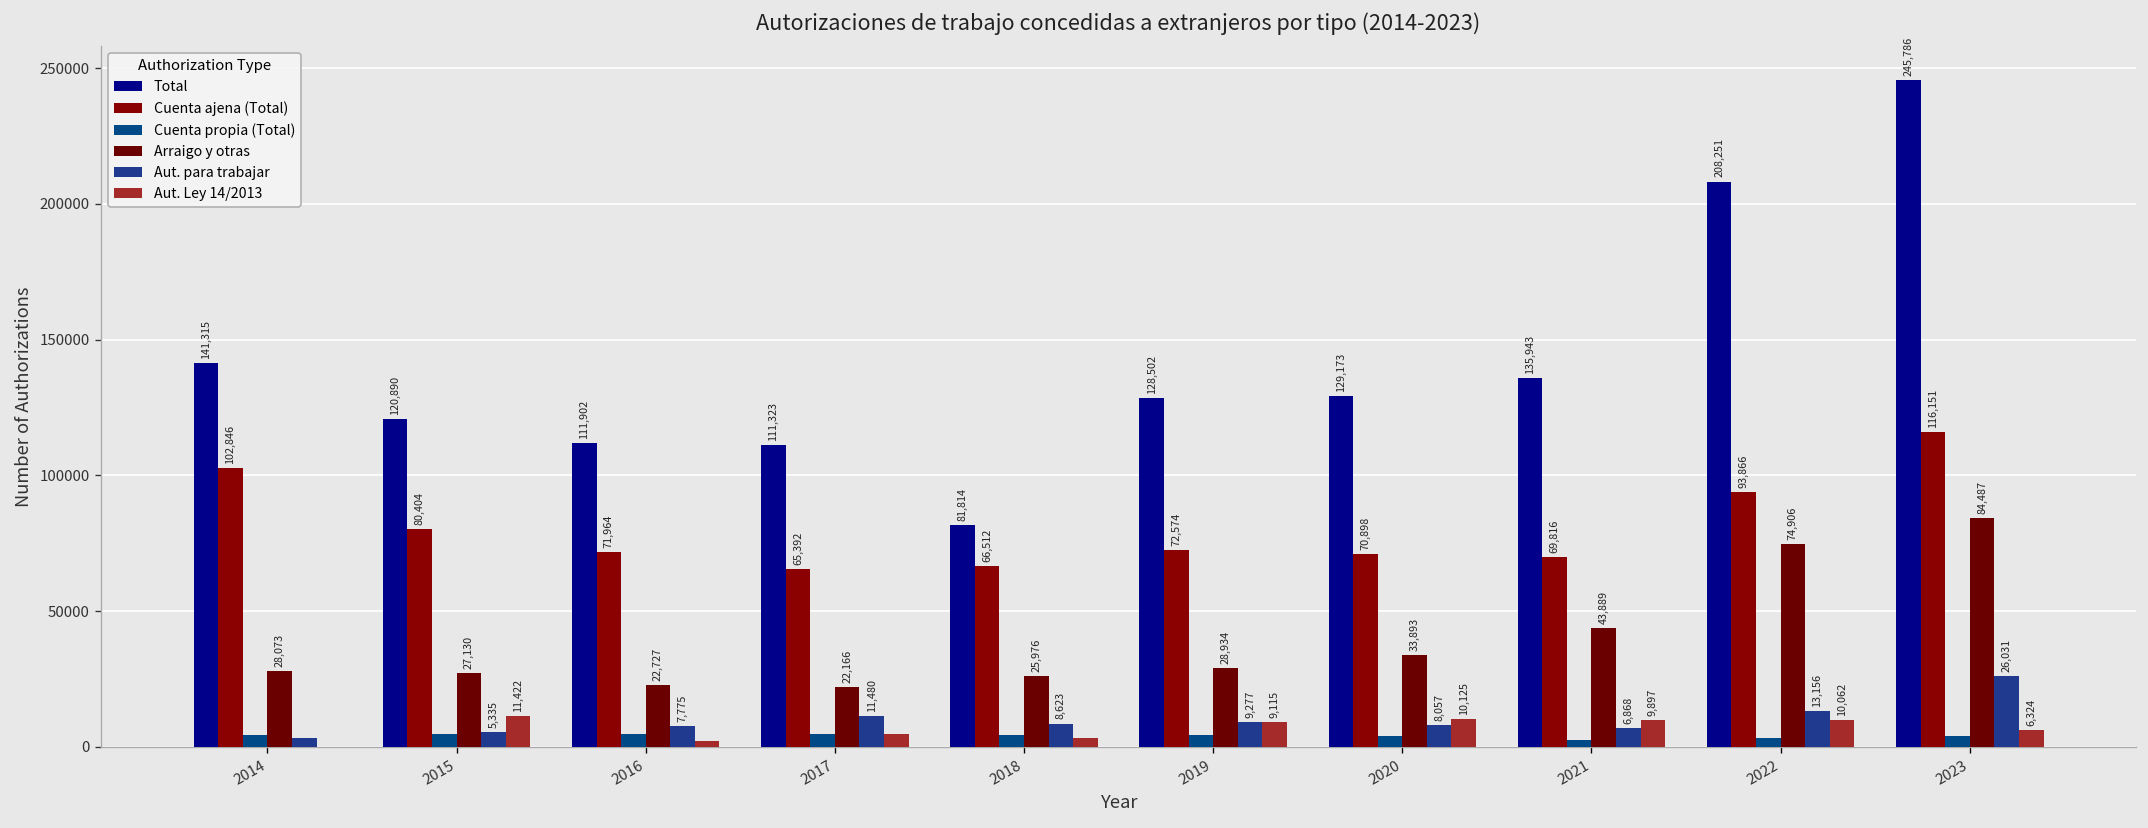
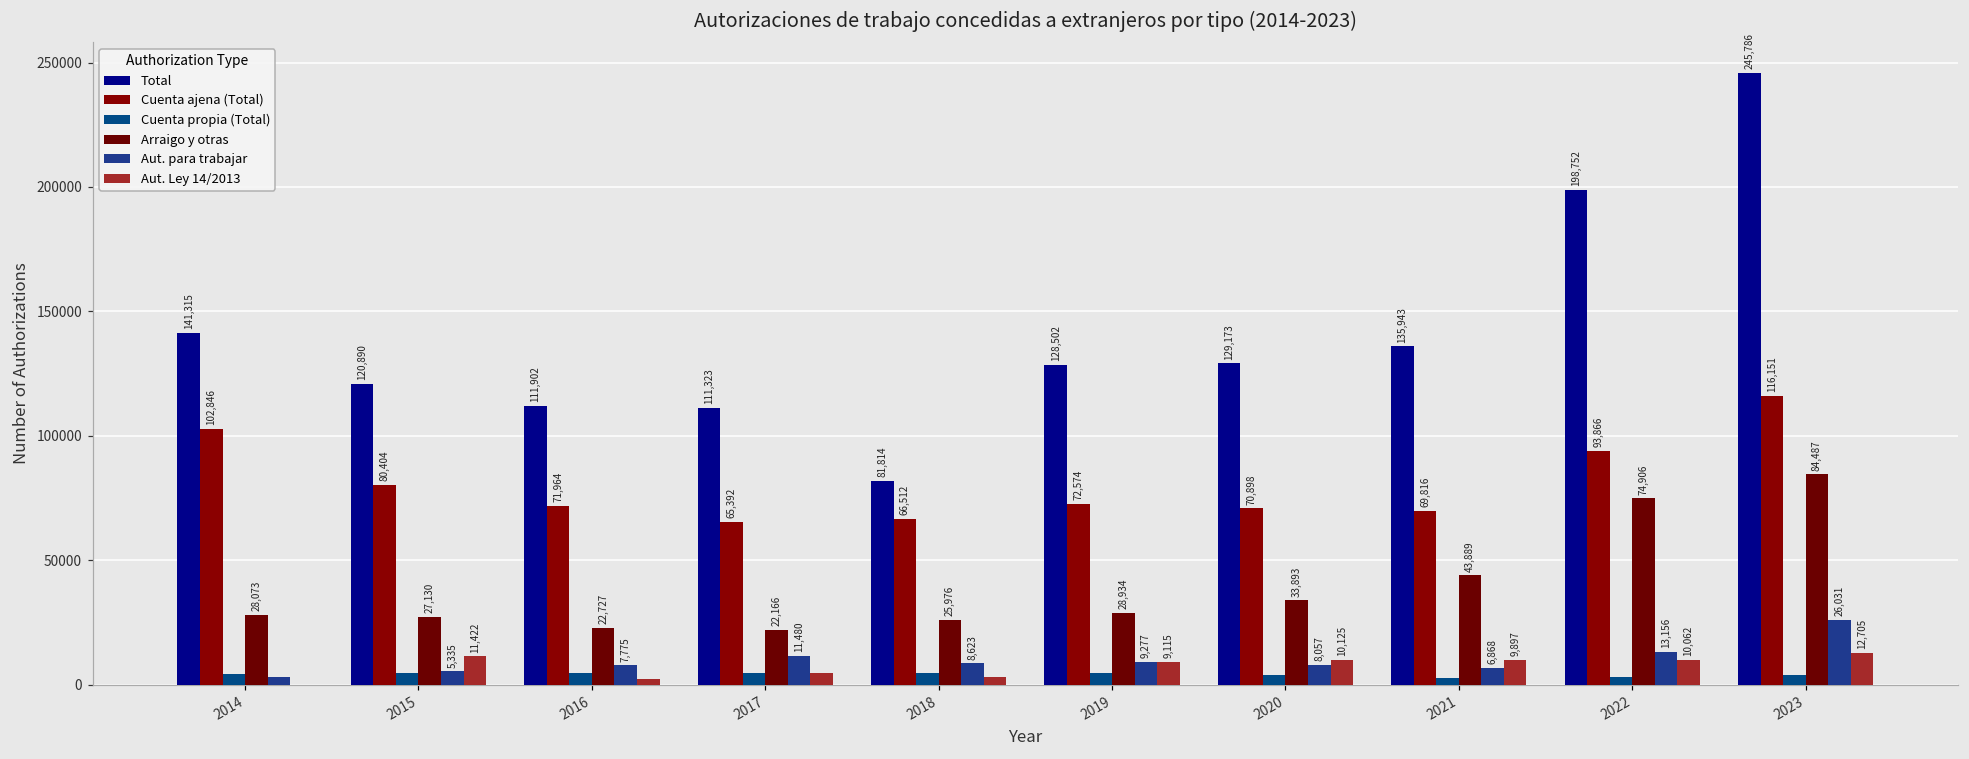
Total, 2022: 208,251 -> 198,752
Aut. Ley 14/2013, 2023: 6,324 -> 12,705
